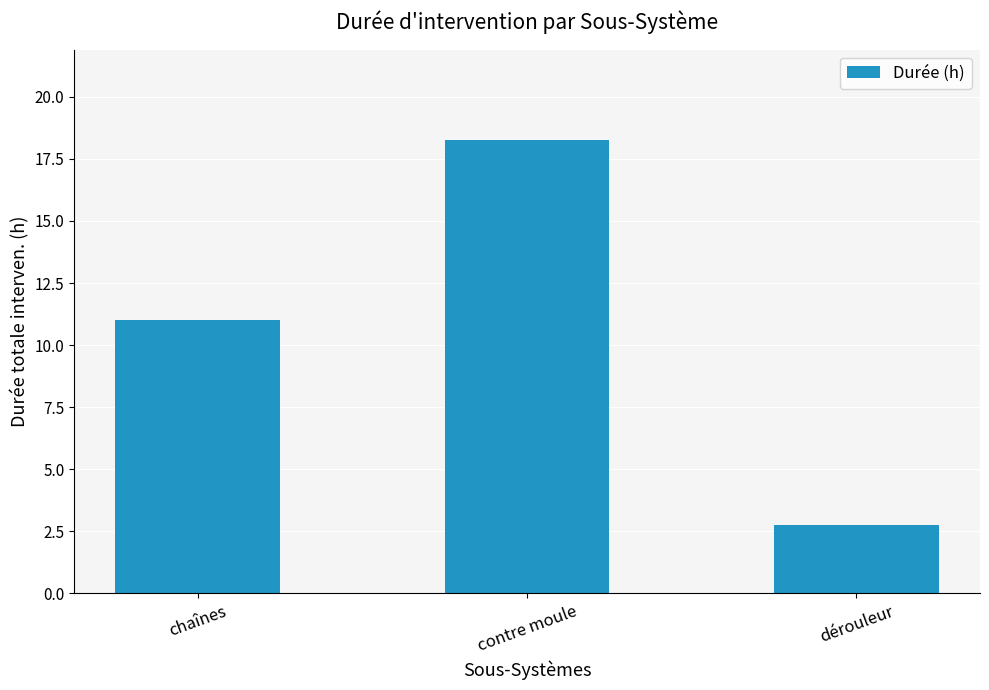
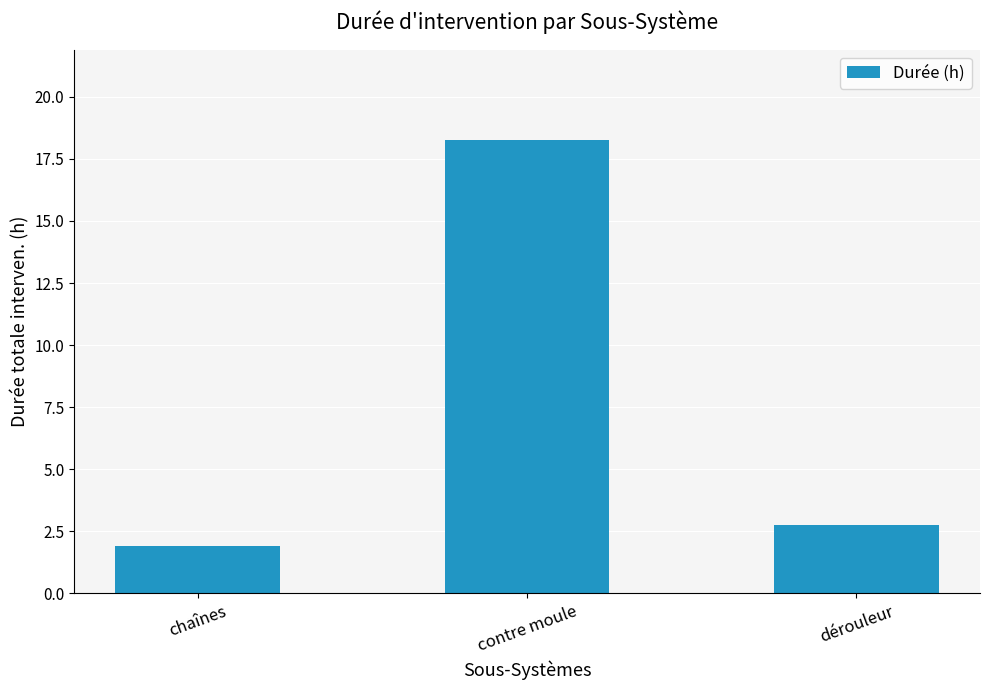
chaînes: 11.0 -> 1.9
